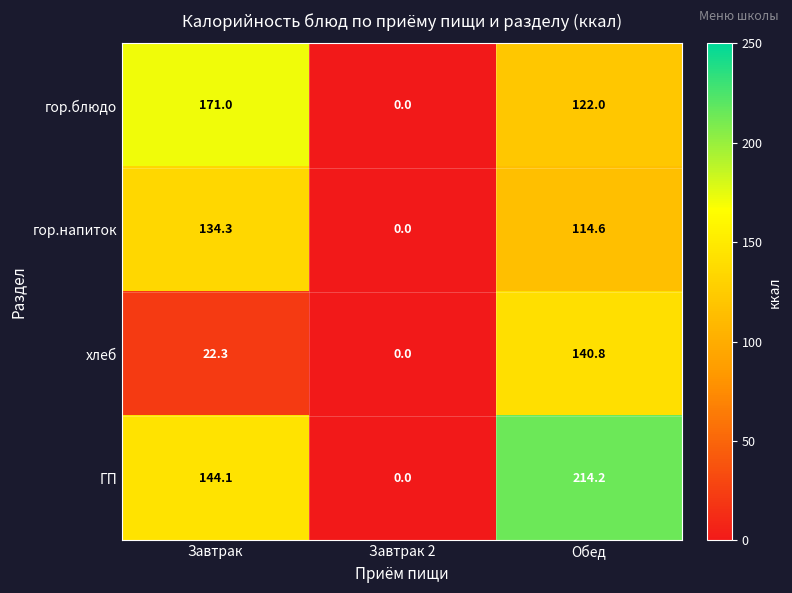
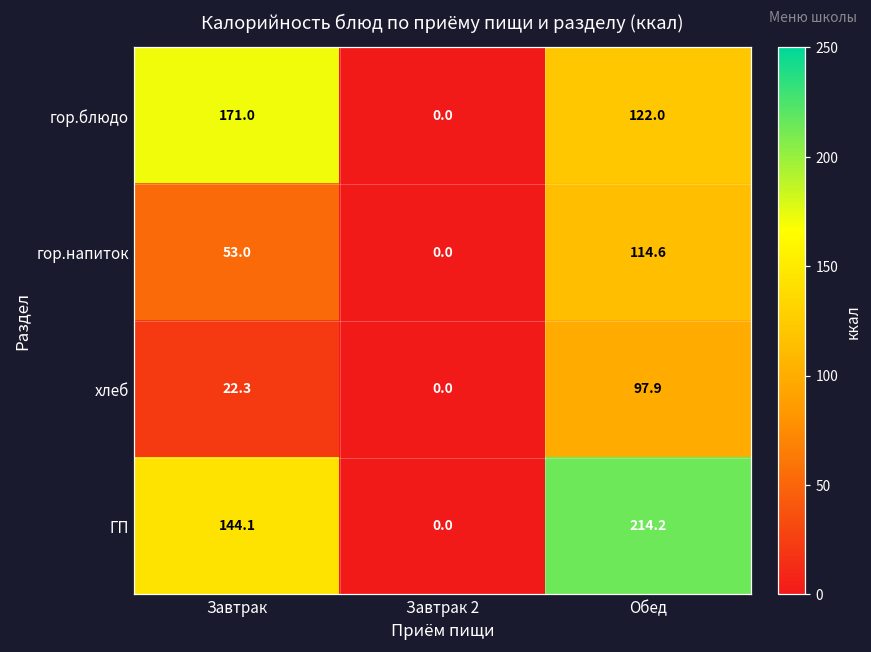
гор.напиток, Завтрак: 134.3 -> 53.0
хлеб, Обед: 140.8 -> 97.9
